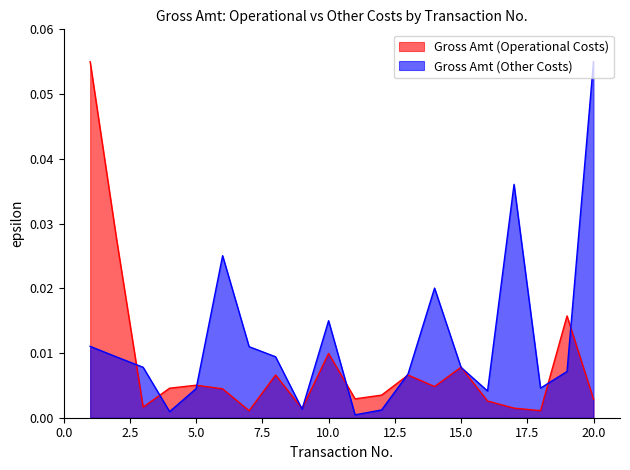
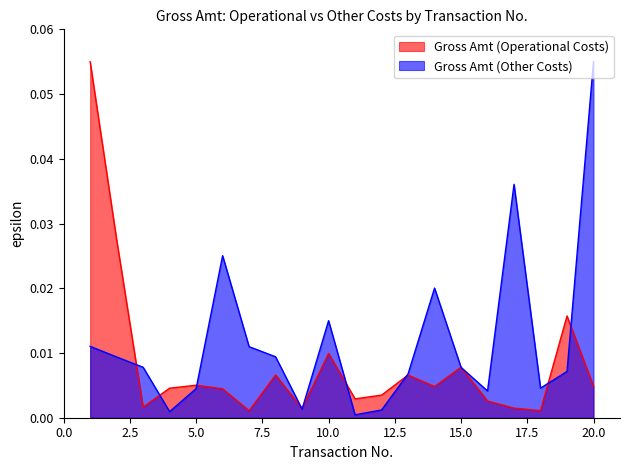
Gross Amt (Operational Costs), 20.0: 0.003 -> 0.005
